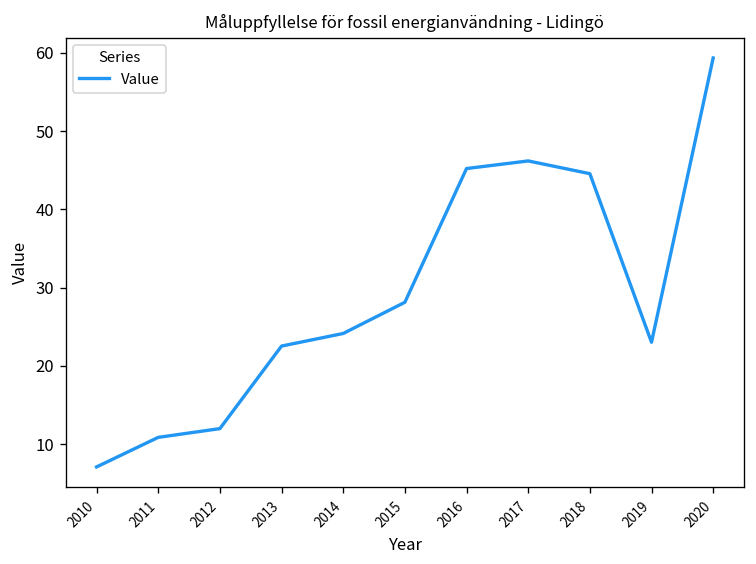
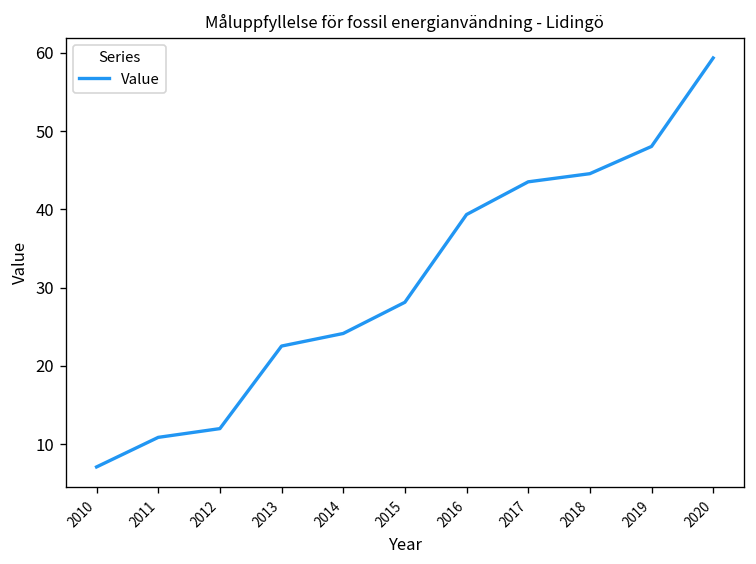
2016: 45 -> 39
2017: 46 -> 44
2019: 23 -> 48
